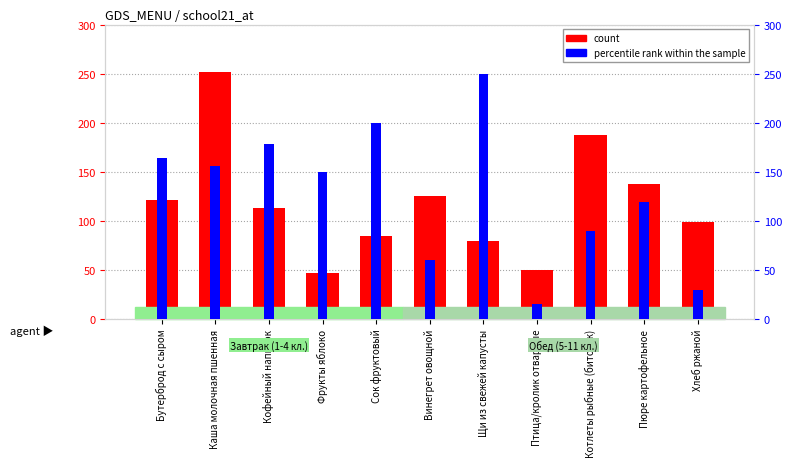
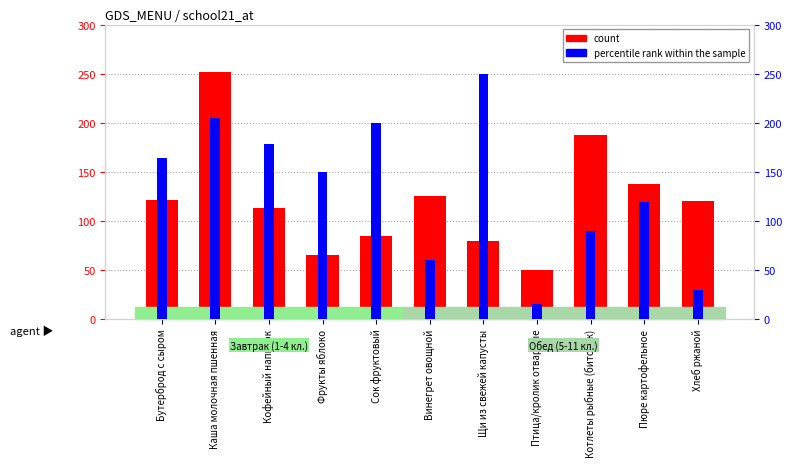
count, Фрукты яблоко: 50 -> 70
count, Хлеб ржаной: 100 -> 120
percentile rank within the sample, Каша молочная пшенная: 160 -> 210
